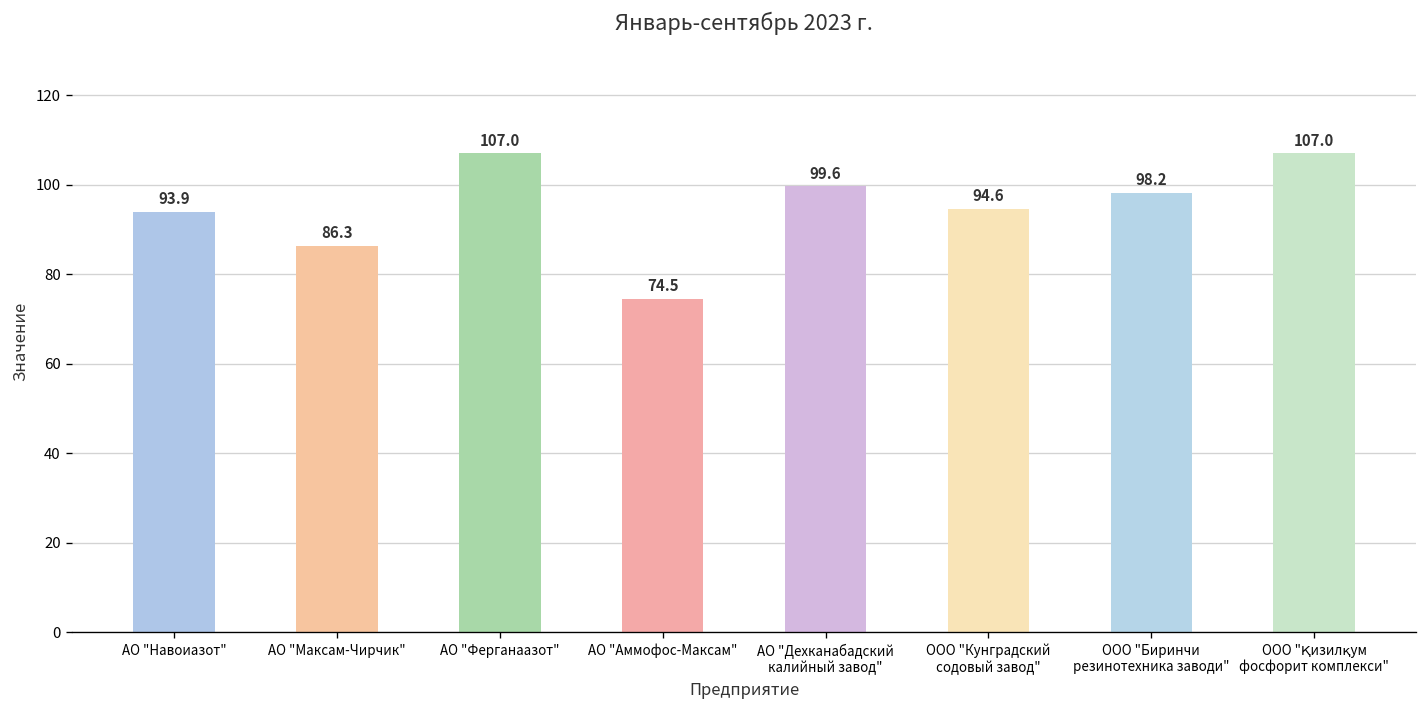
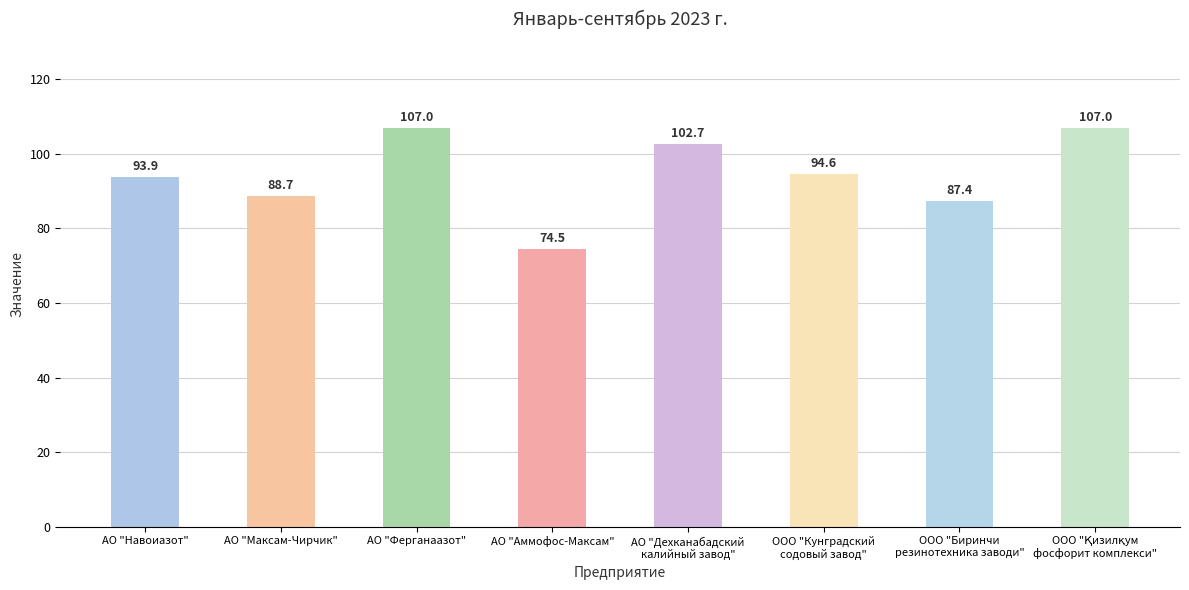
АО "Максам-Чирчик": 86.3 -> 88.7
АО "Дехканабадский калийный завод": 99.6 -> 102.7
ООО "Биринчи резинотехника заводи": 98.2 -> 87.4
